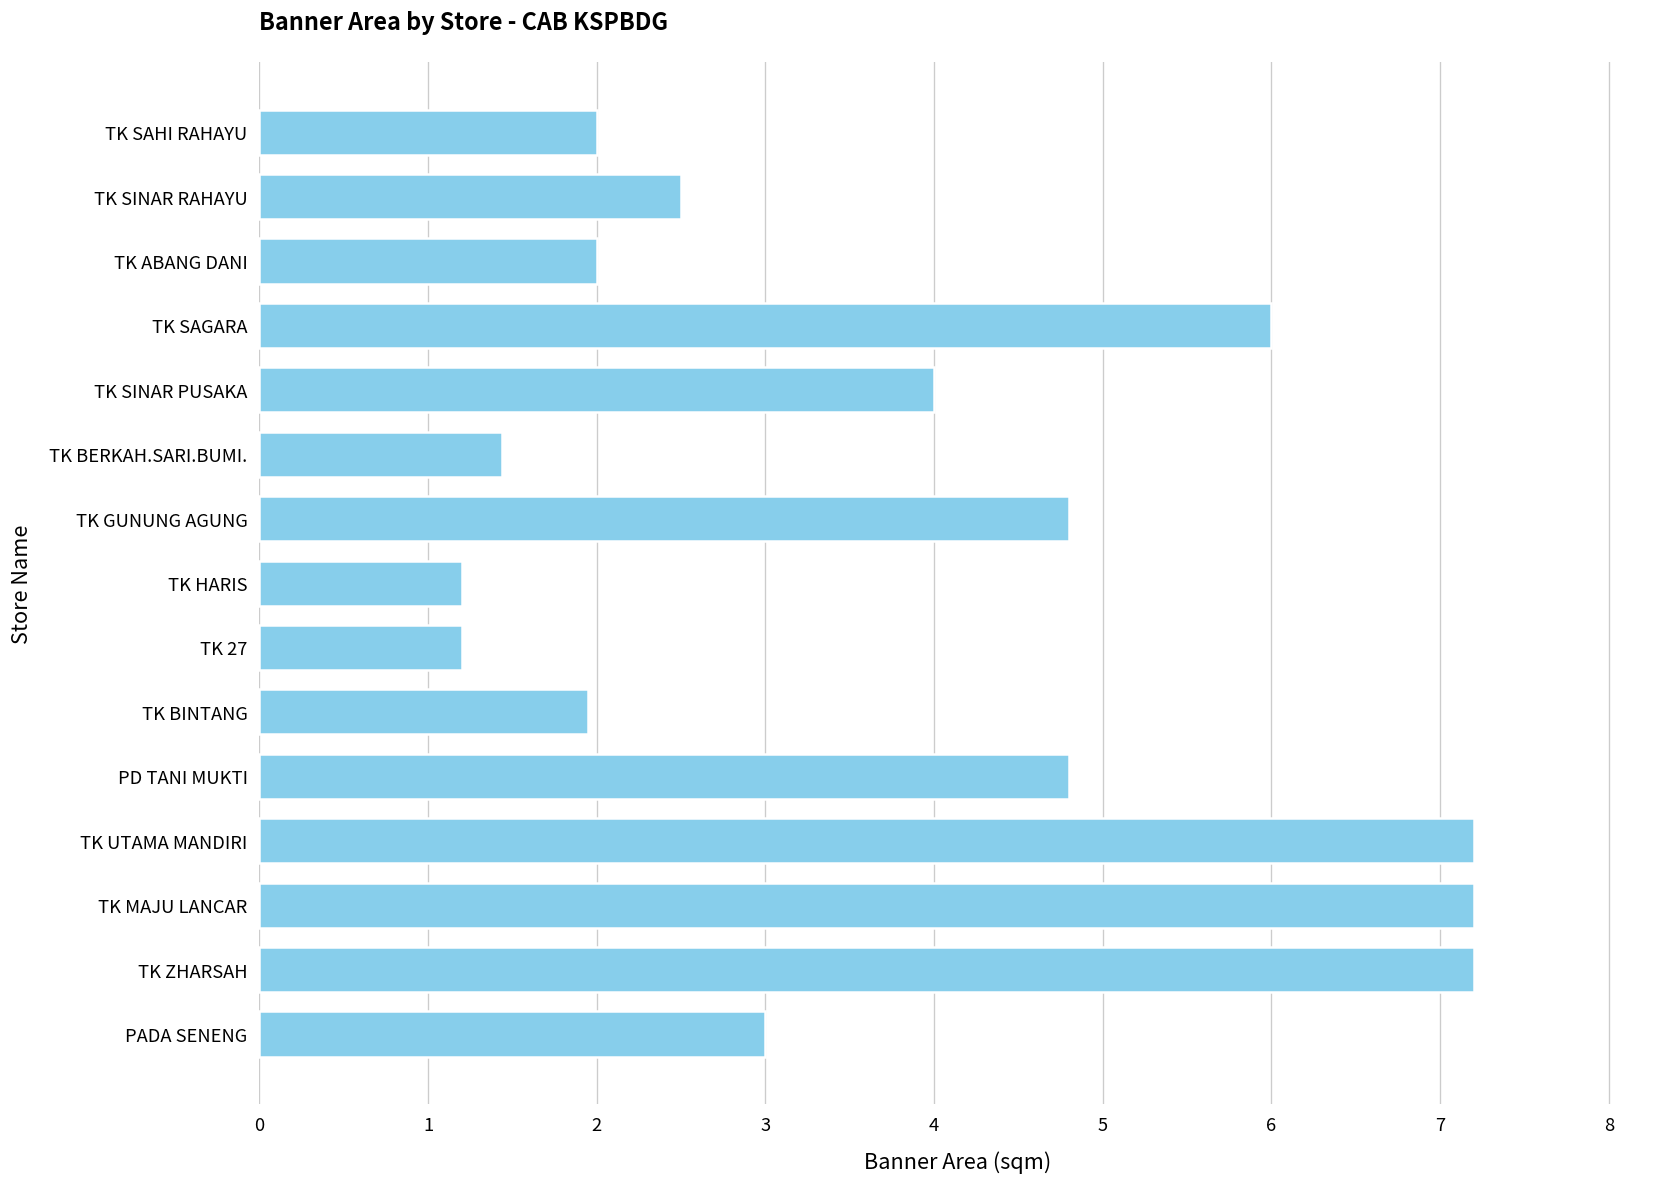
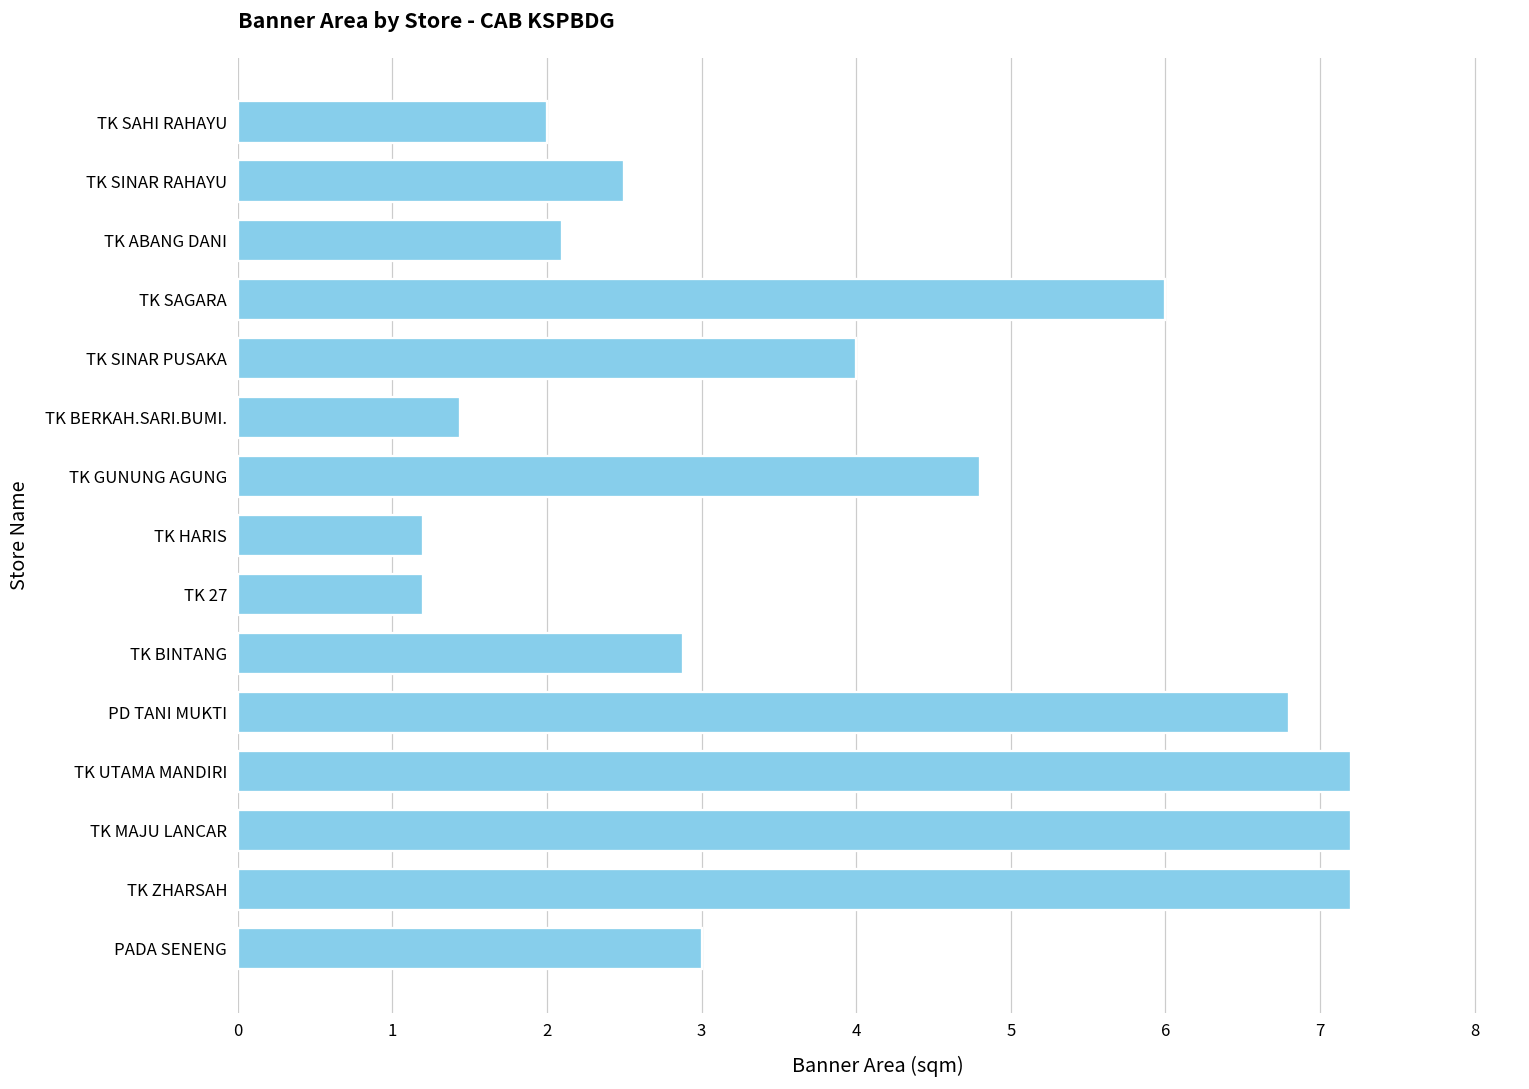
TK ABANG DANI: 2.0 -> 2.1
TK BINTANG: 1.95 -> 2.88
PD TANI MUKTI: 4.8 -> 6.8
